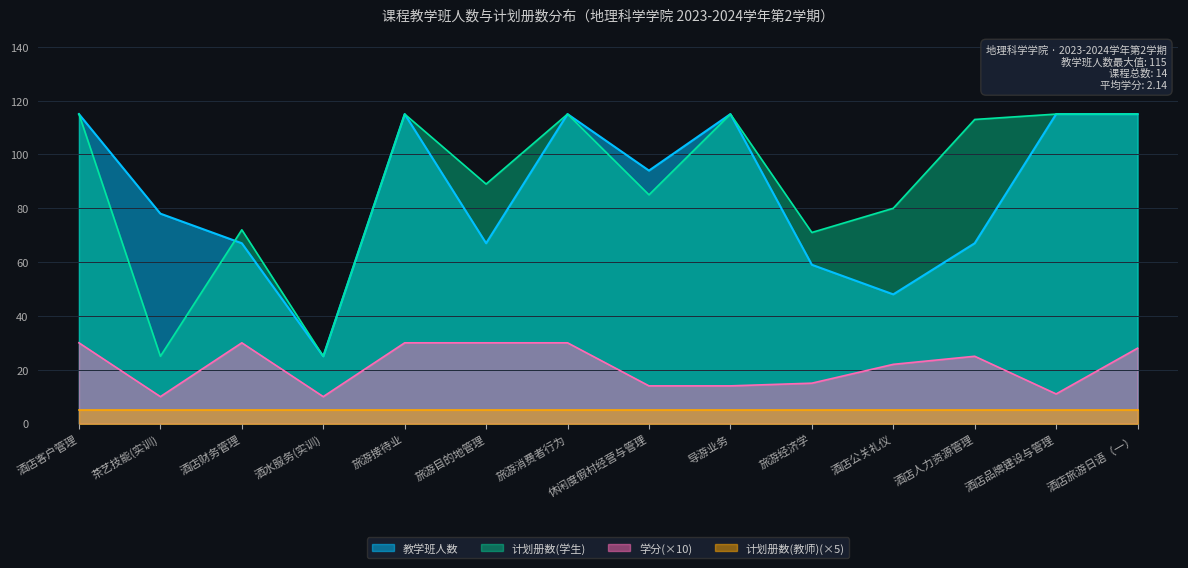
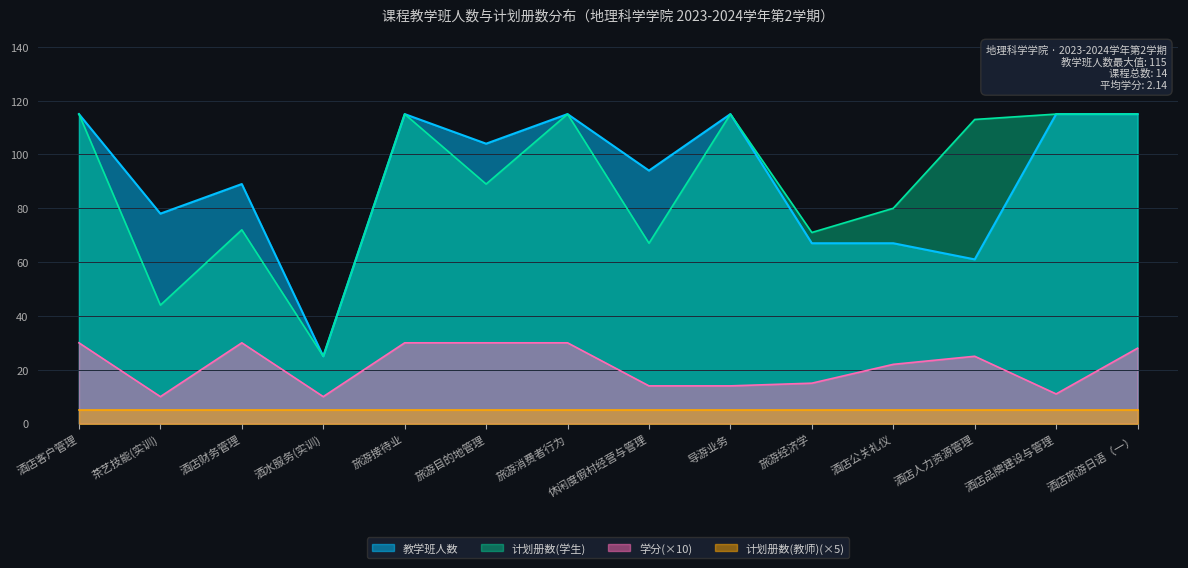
计划册数(学生), 茶艺技能(实训): 25 -> 44
教学班人数, 酒店财务管理: 67 -> 89
教学班人数, 旅游目的地管理: 67 -> 104
计划册数(学生), 休闲度假村经营与管理: 85 -> 67
教学班人数, 旅游经济学: 59 -> 67
教学班人数, 酒店公关礼仪: 48 -> 67
教学班人数, 酒店人力资源管理: 67 -> 61
